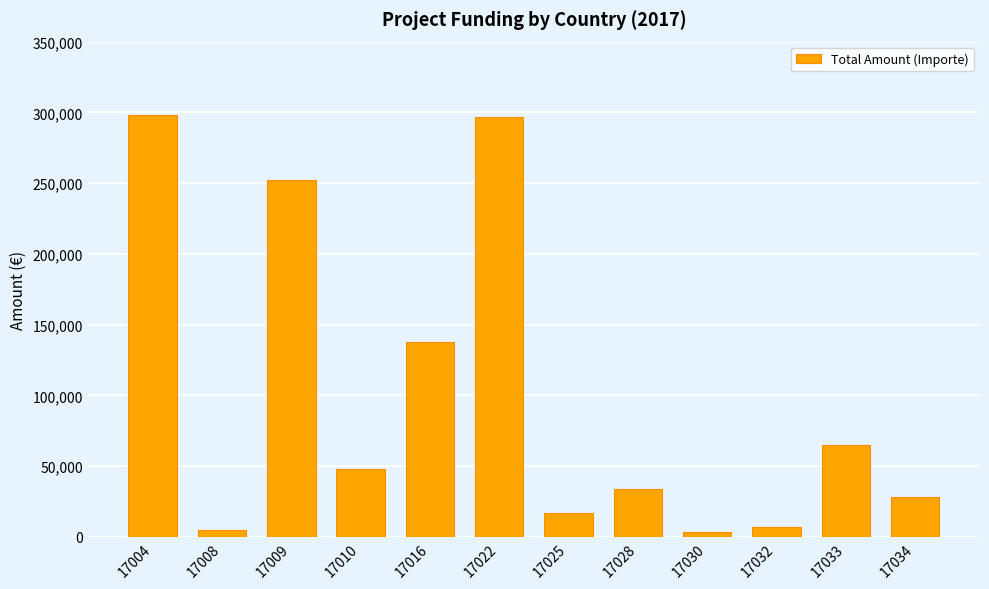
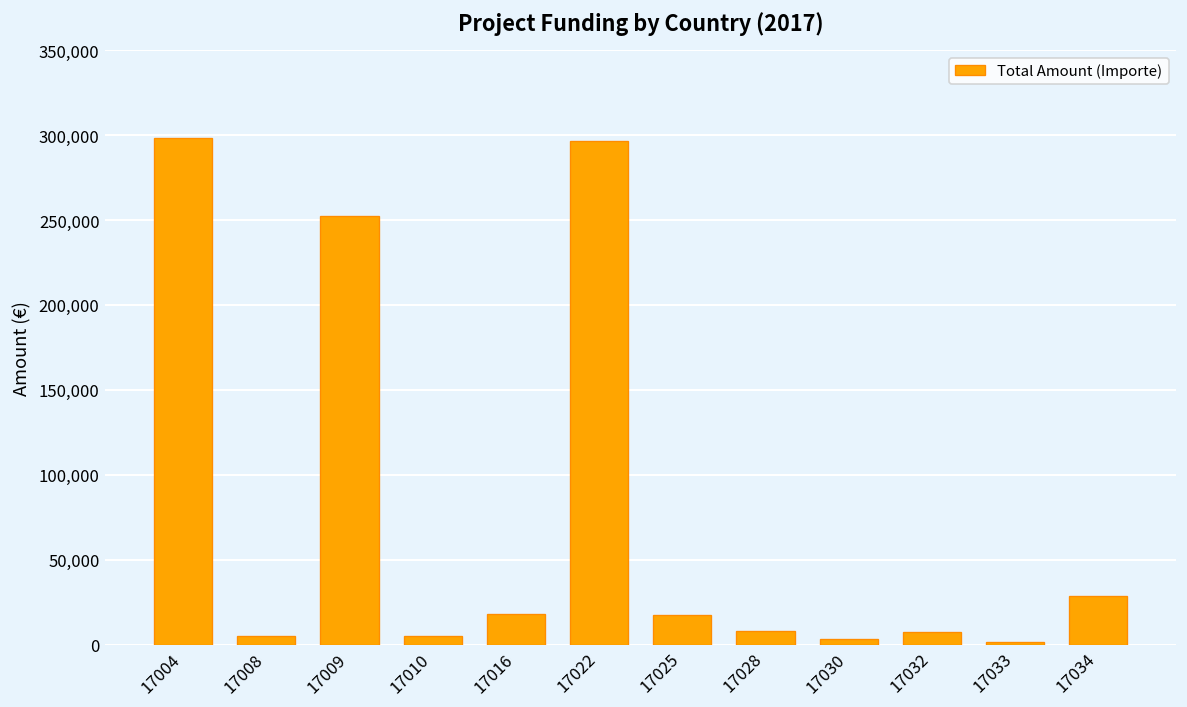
17010: 48,000 -> 5,000
17016: 138,000 -> 18,000
17028: 34,000 -> 8,000
17033: 65,000 -> 2,000
